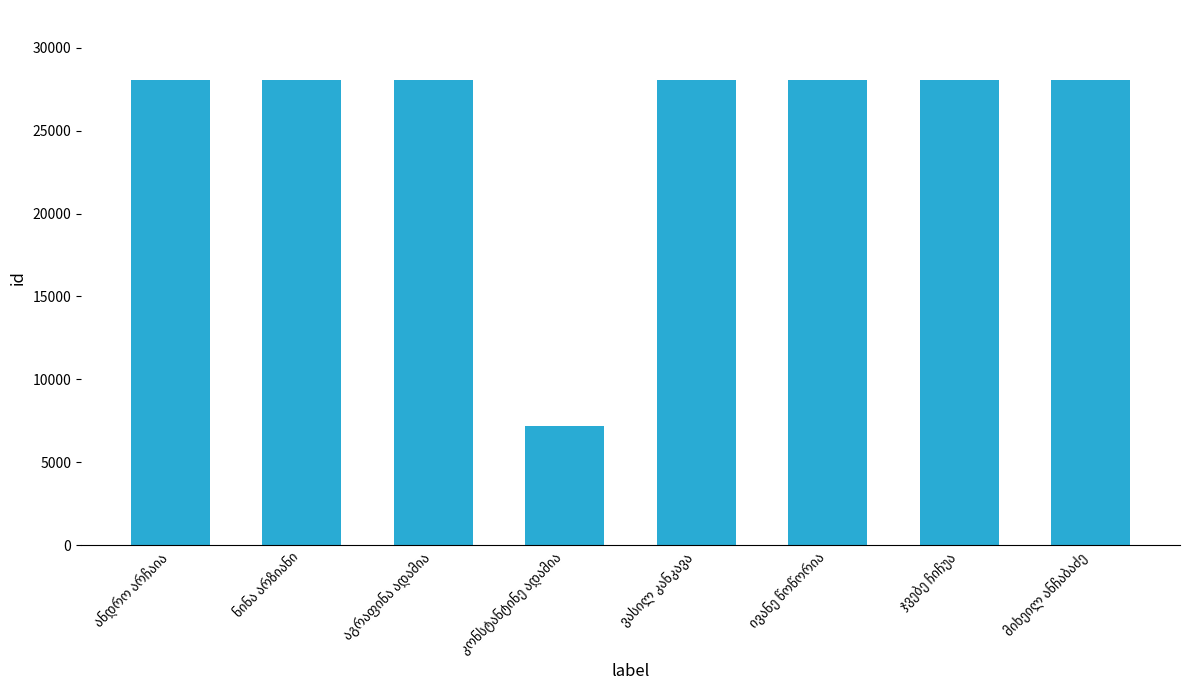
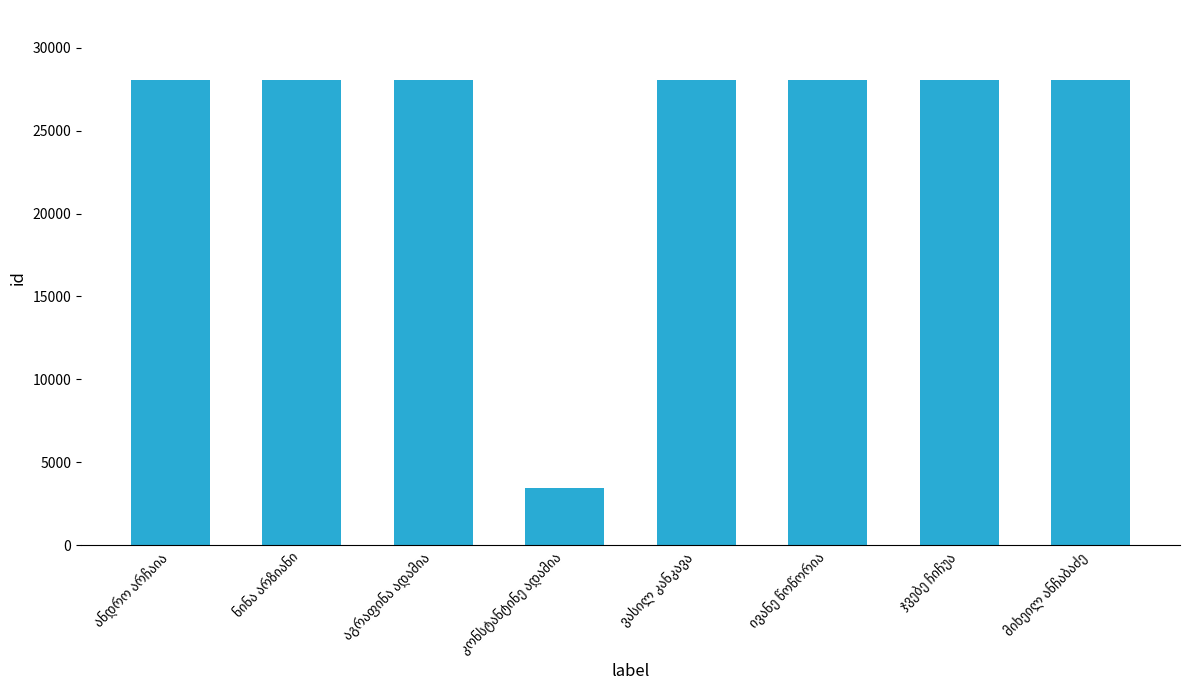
კონსტანტინე ადამია: 7200 -> 3400
